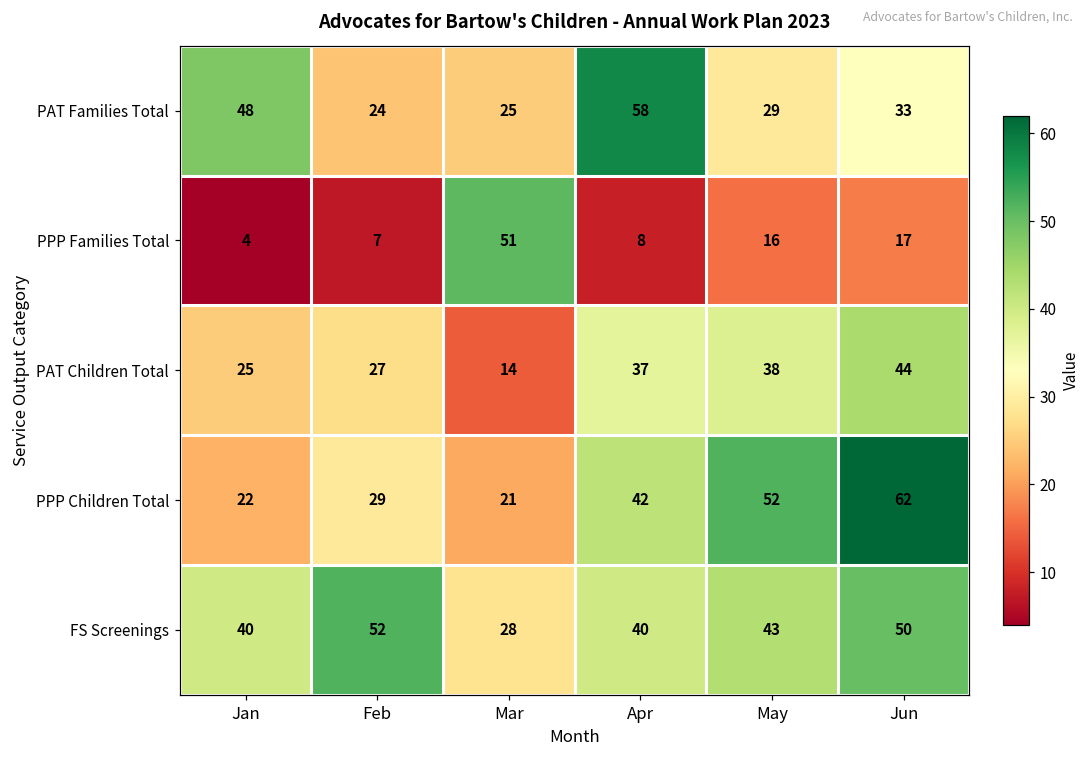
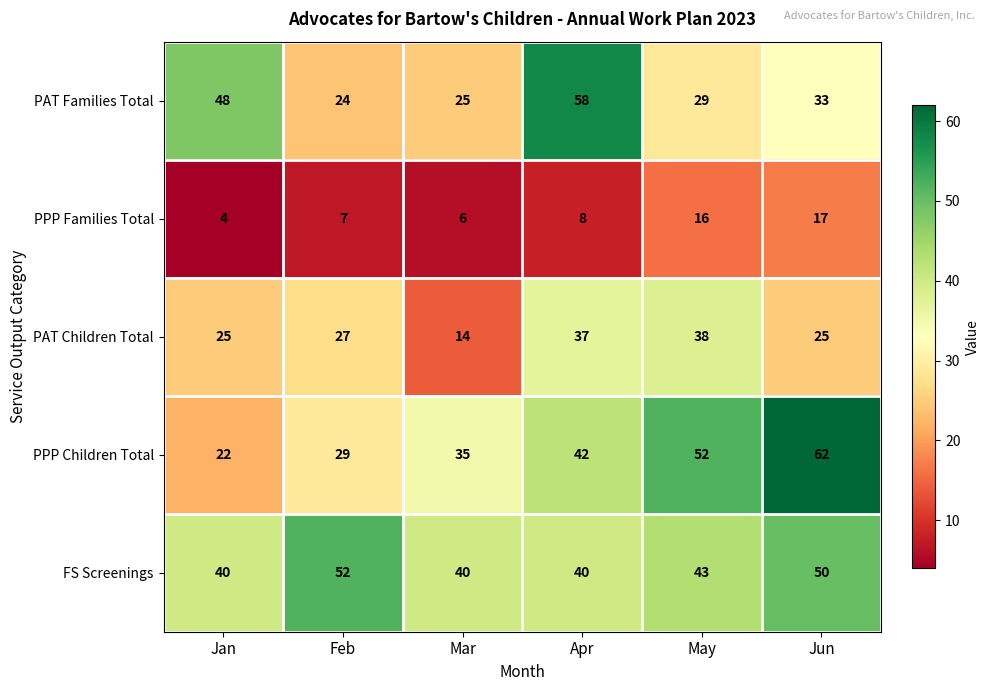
PPP Families Total, Mar: 51 -> 6
PAT Children Total, Jun: 44 -> 25
PPP Children Total, Mar: 21 -> 35
FS Screenings, Mar: 28 -> 40
